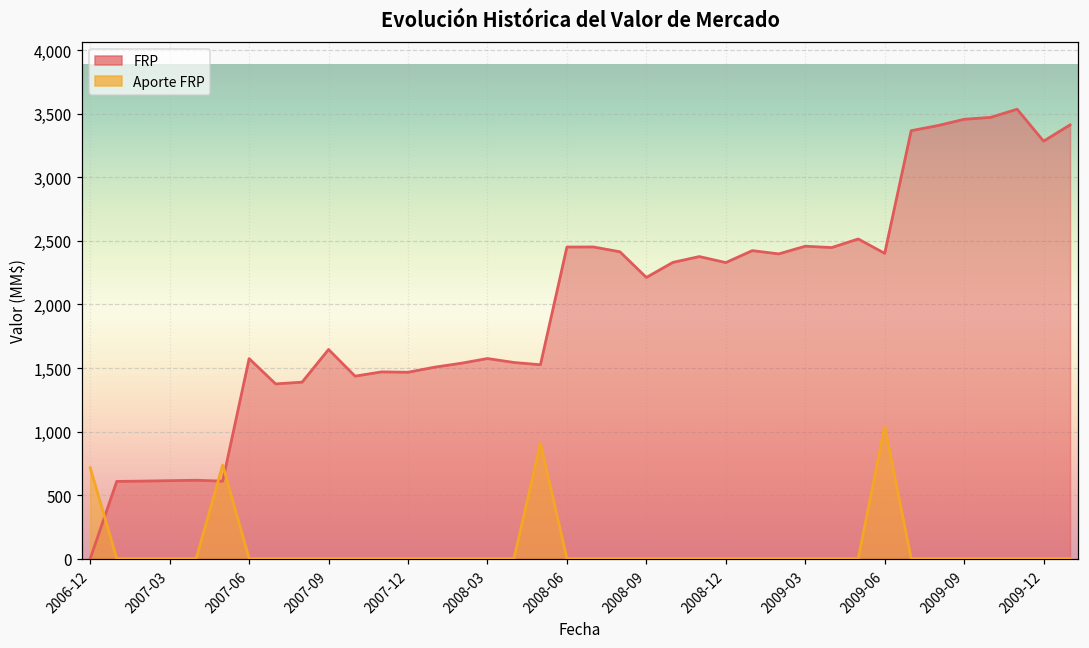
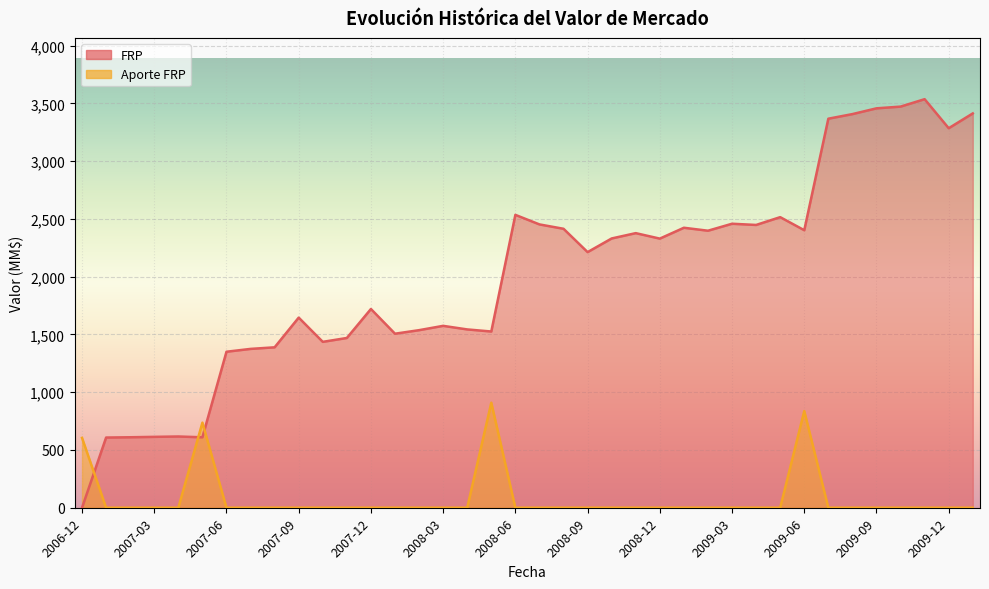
Aporte FRP, 2006-12: 720 -> 600
FRP, 2007-06: 1,570 -> 1,350
FRP, 2007-12: 1,470 -> 1,720
FRP, 2008-06: 2,450 -> 2,530
Aporte FRP, 2009-06: 1,040 -> 840
